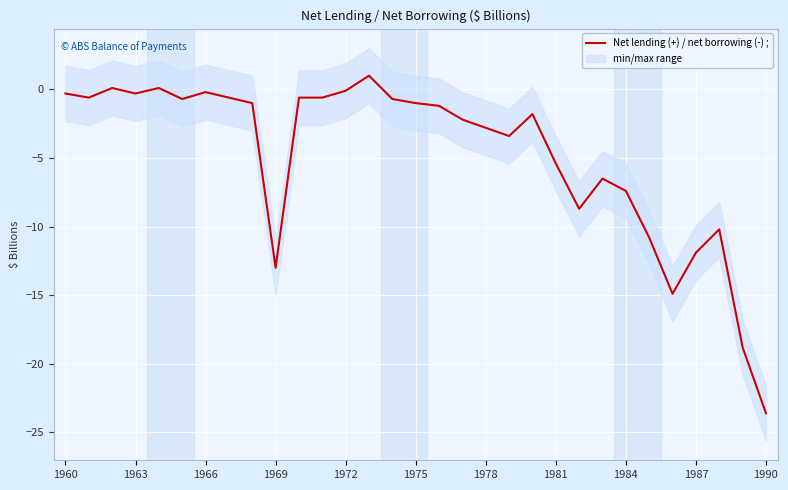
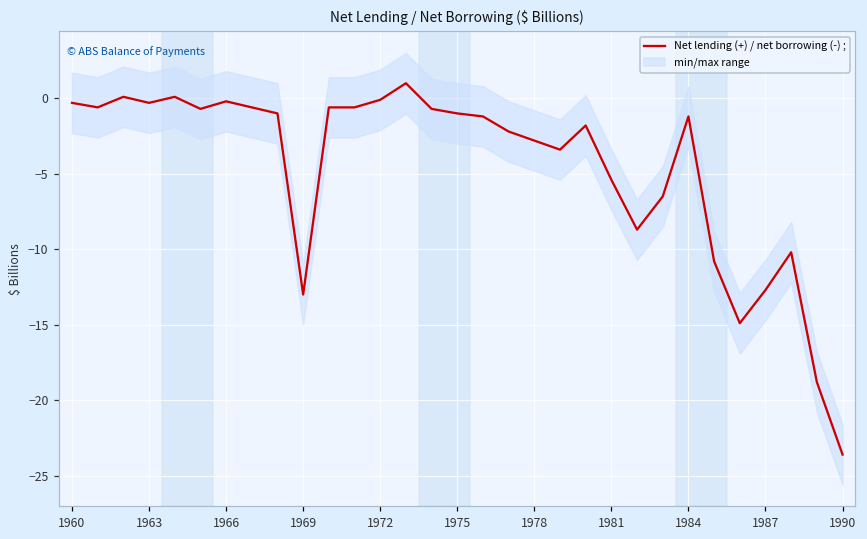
Net lending (+) / net borrowing (-) ;, 1984: -7.4 -> -1.2
Net lending (+) / net borrowing (-) ;, 1987: -11.9 -> -12.7
